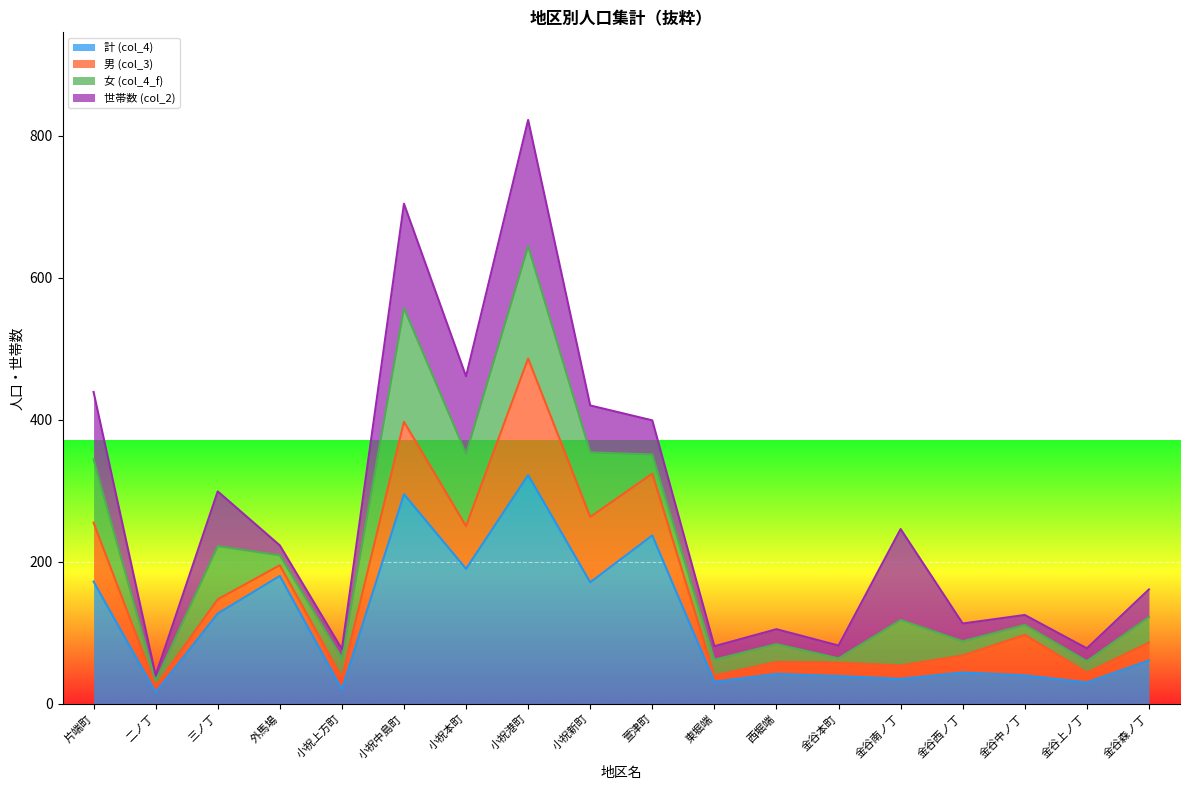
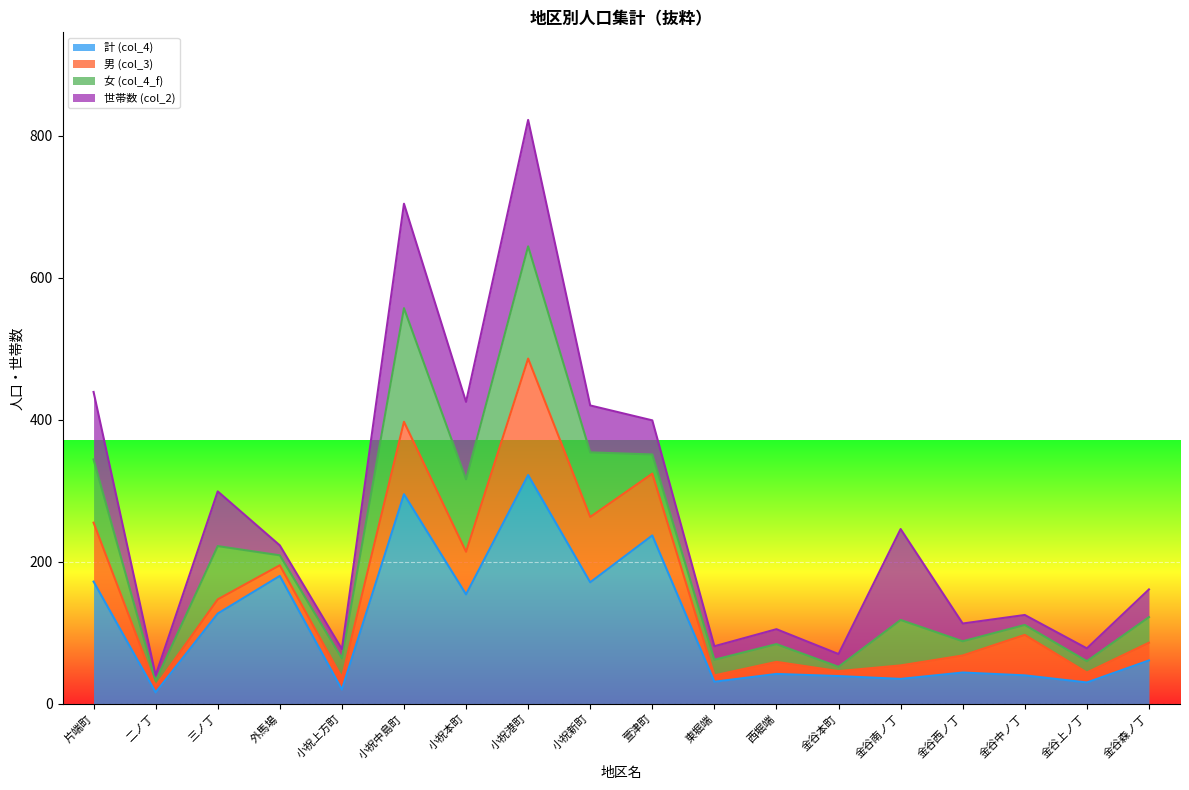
計 (col_4), 小祝本町: 190 -> 150
男 (col_3), 金谷本町: 20 -> 10
